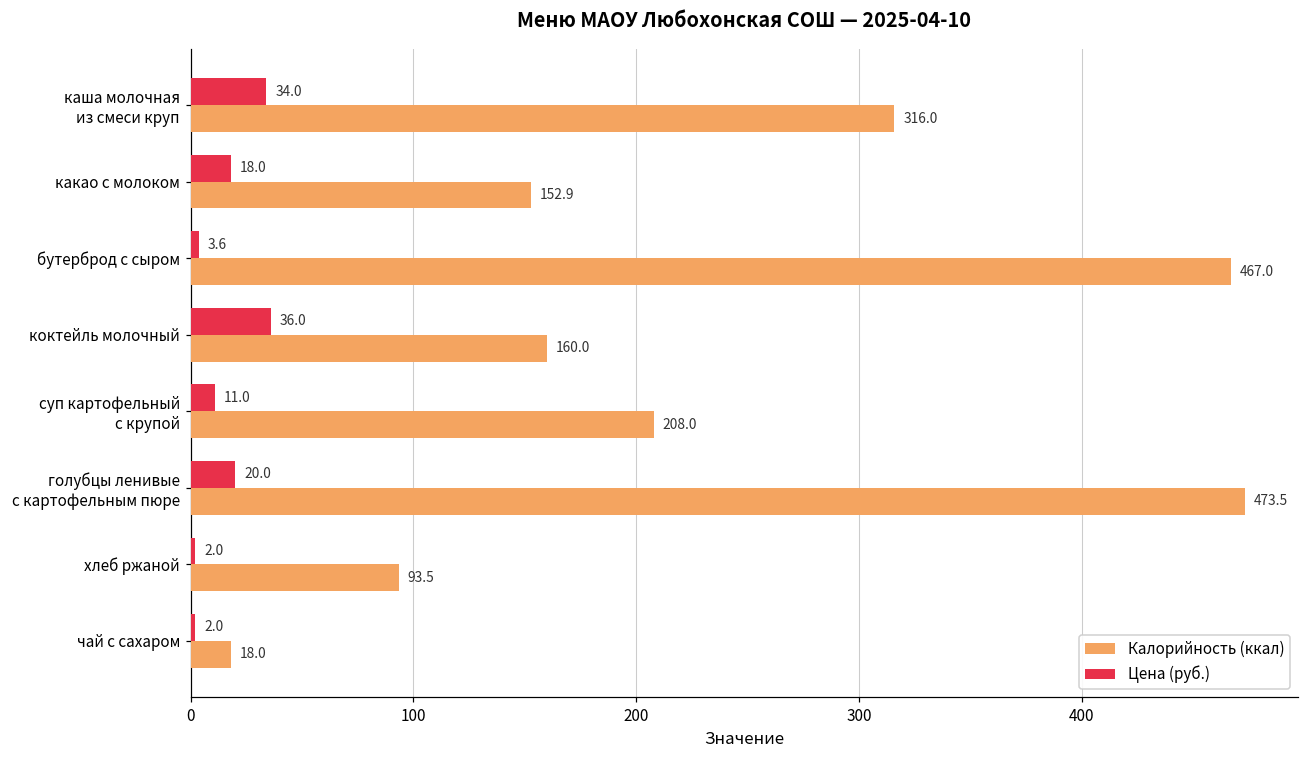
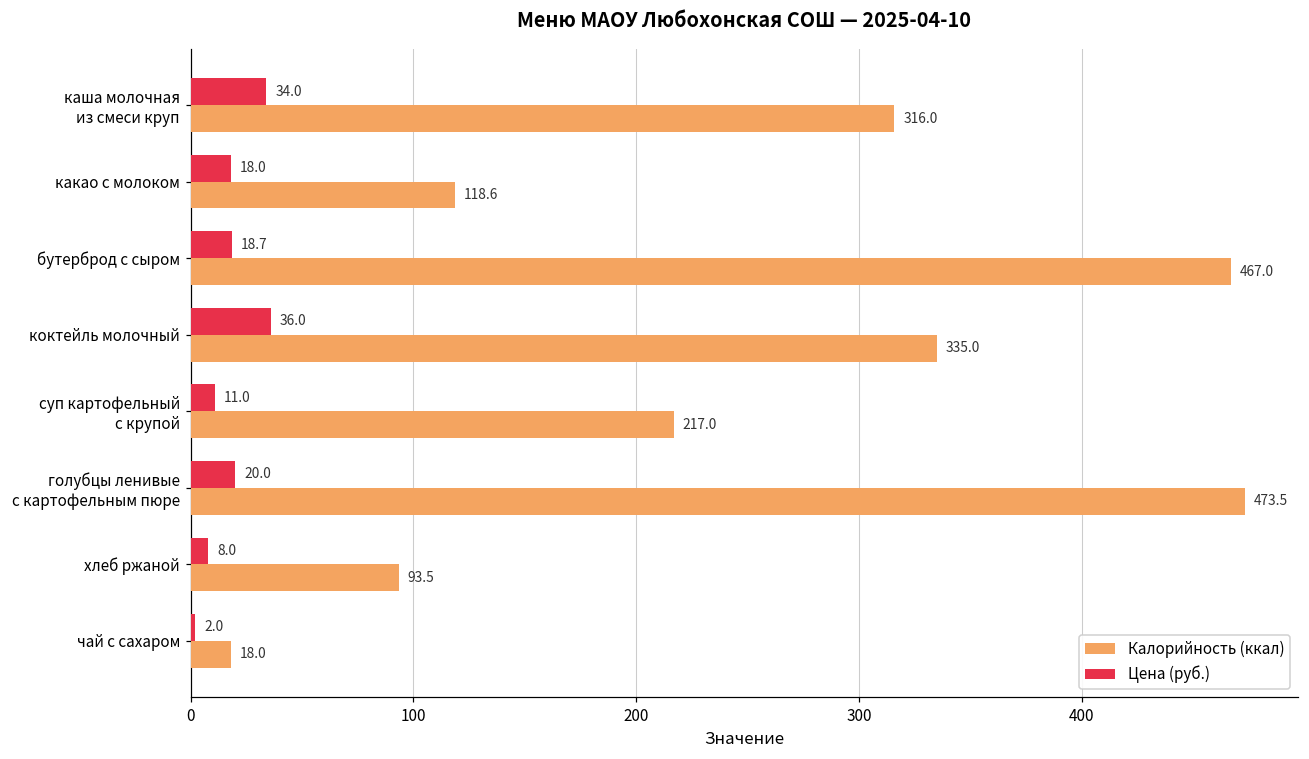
Калорийность (ккал), какао с молоком: 152.9 -> 118.6
Цена (руб.), бутерброд с сыром: 3.6 -> 18.7
Калорийность (ккал), коктейль молочный: 160.0 -> 335.0
Калорийность (ккал), суп картофельный с крупой: 208.0 -> 217.0
Цена (руб.), хлеб ржаной: 2.0 -> 8.0
